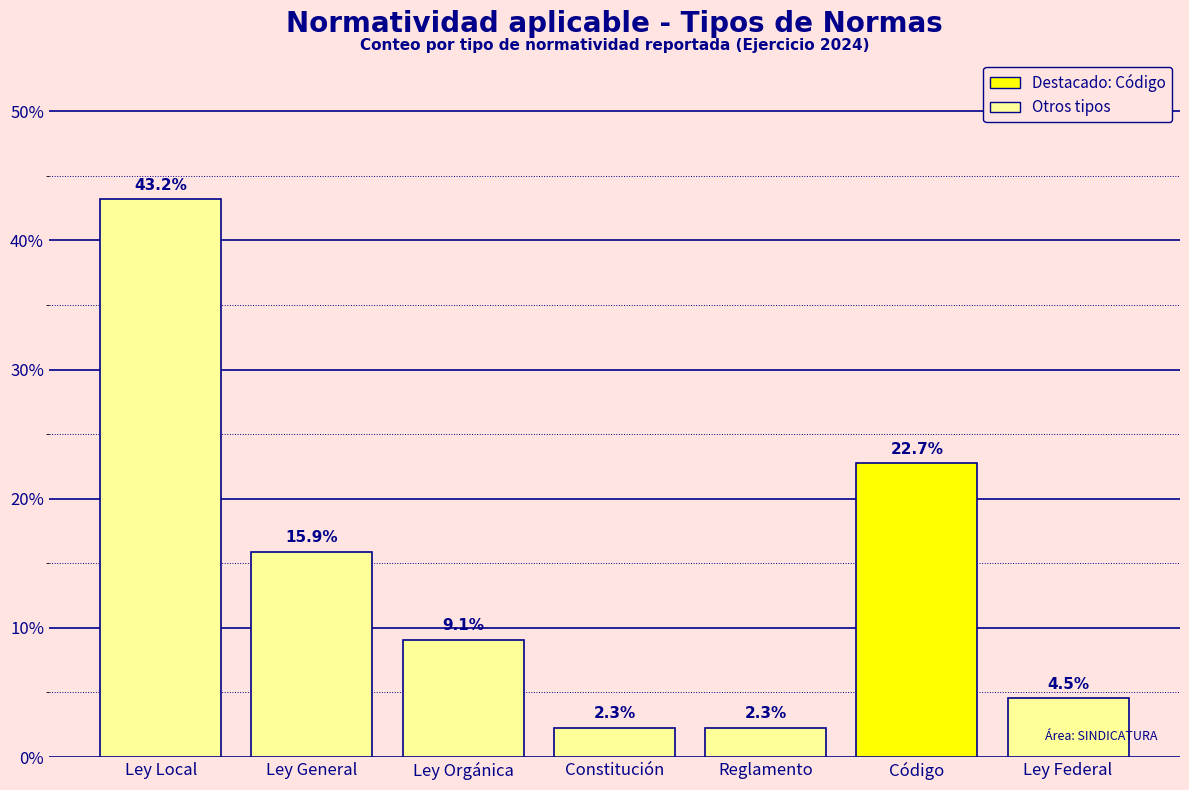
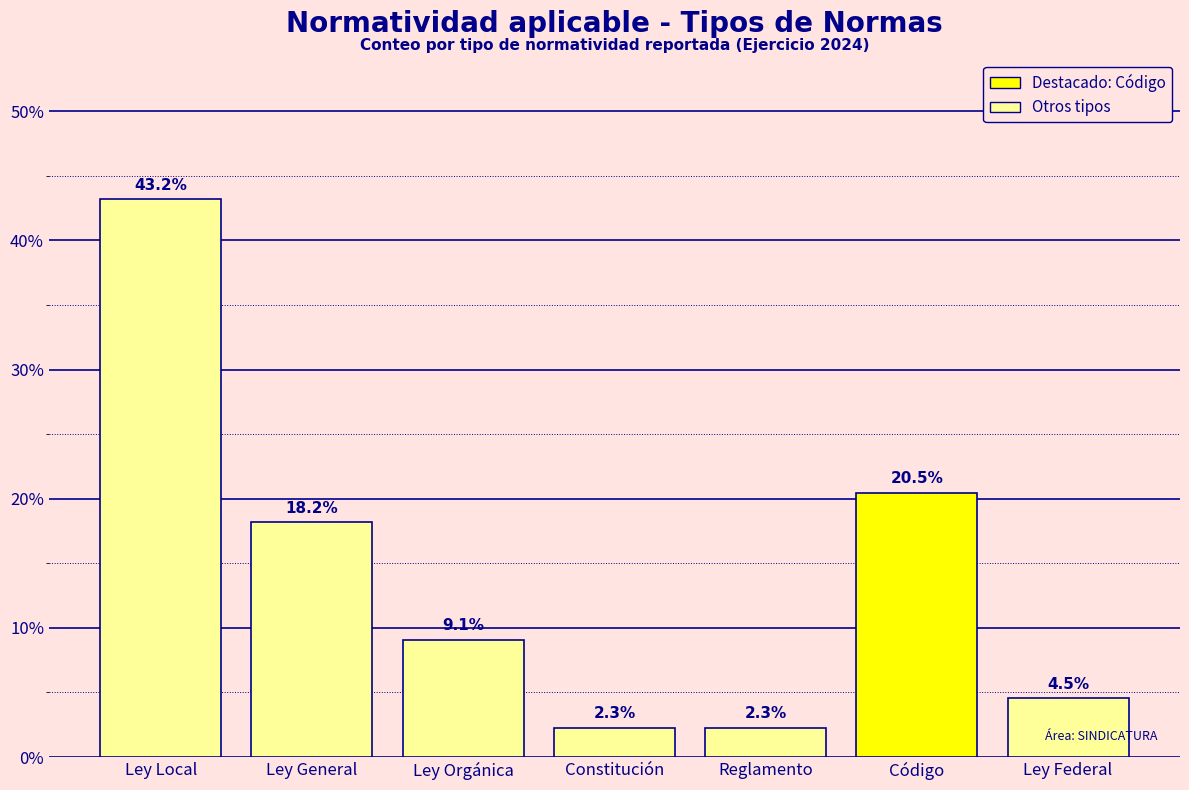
Ley General: 15.9% -> 18.2%
Código: 22.7% -> 20.5%
